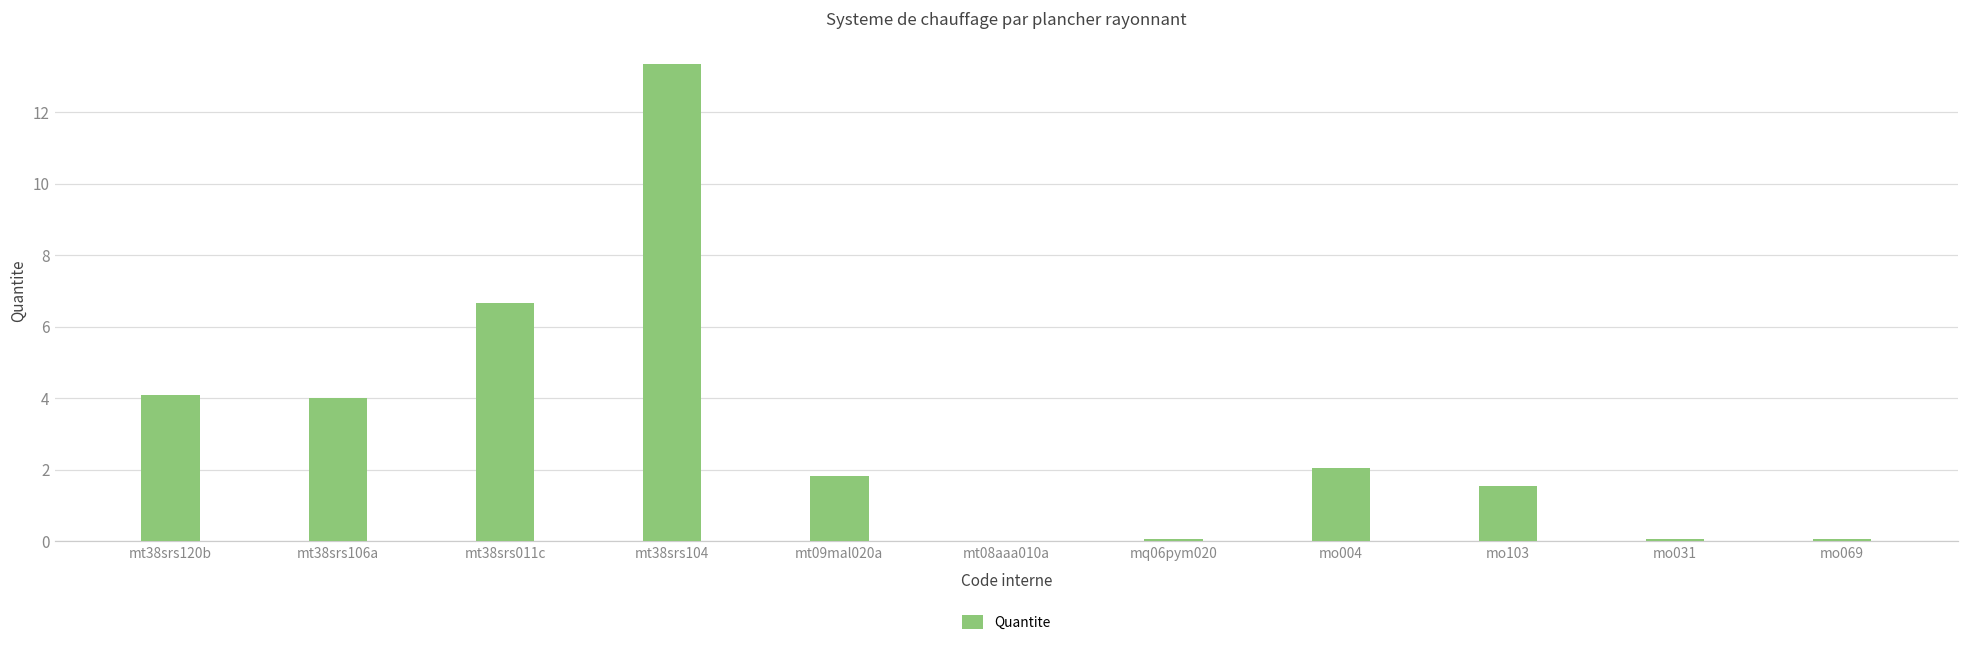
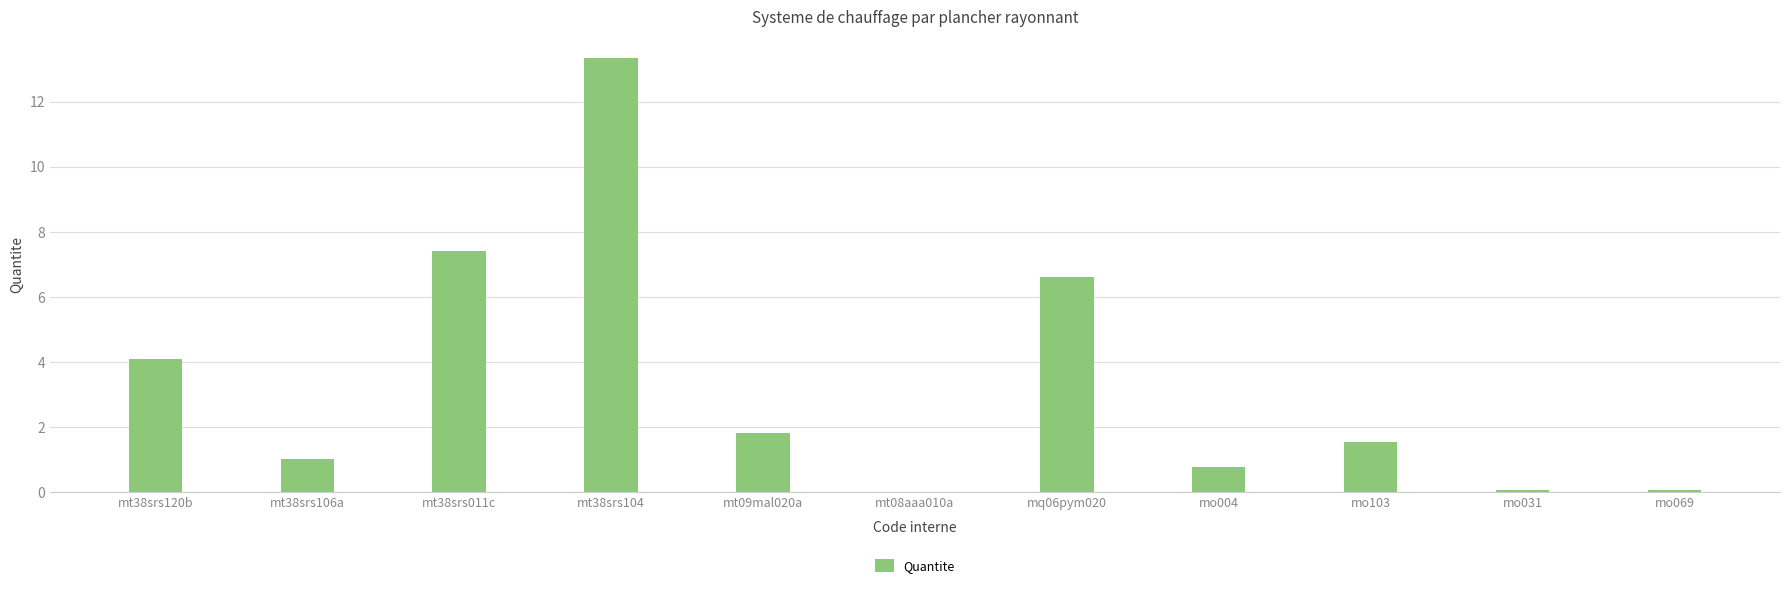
mt38srs106a: 4 -> 1
mt38srs011c: 6.7 -> 7.4
mq06pym020: 0.1 -> 6.6
mo004: 2.0 -> 0.8
